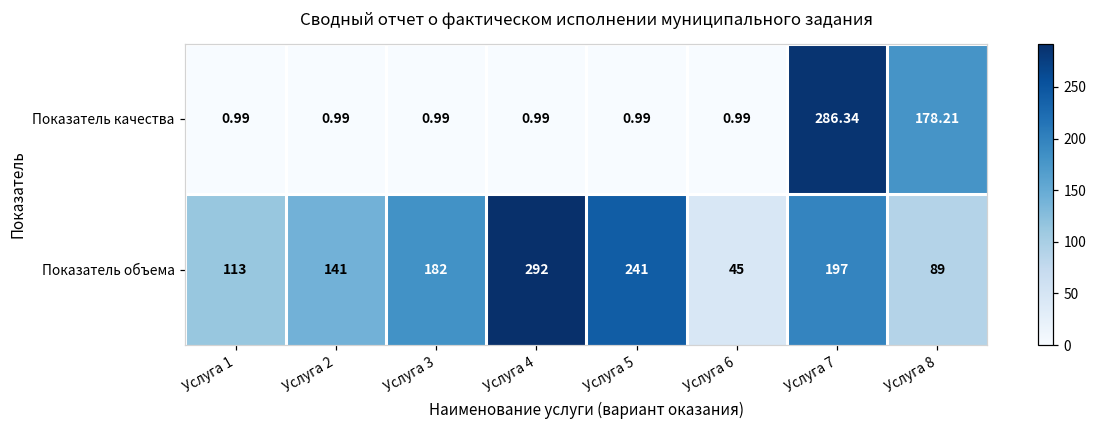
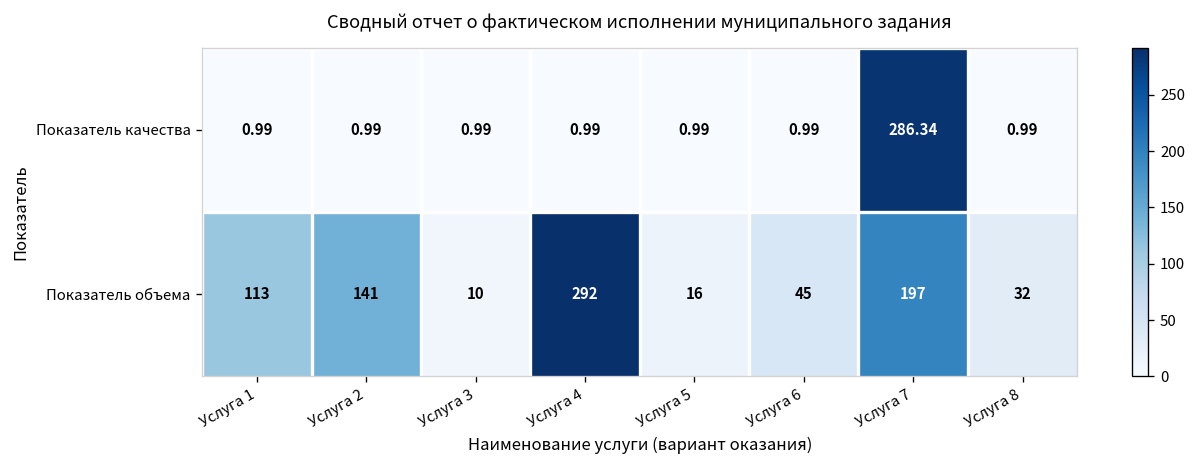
Показатель качества, Услуга 8: 178.21 -> 0.99
Показатель объема, Услуга 3: 182 -> 10
Показатель объема, Услуга 5: 241 -> 16
Показатель объема, Услуга 8: 89 -> 32
